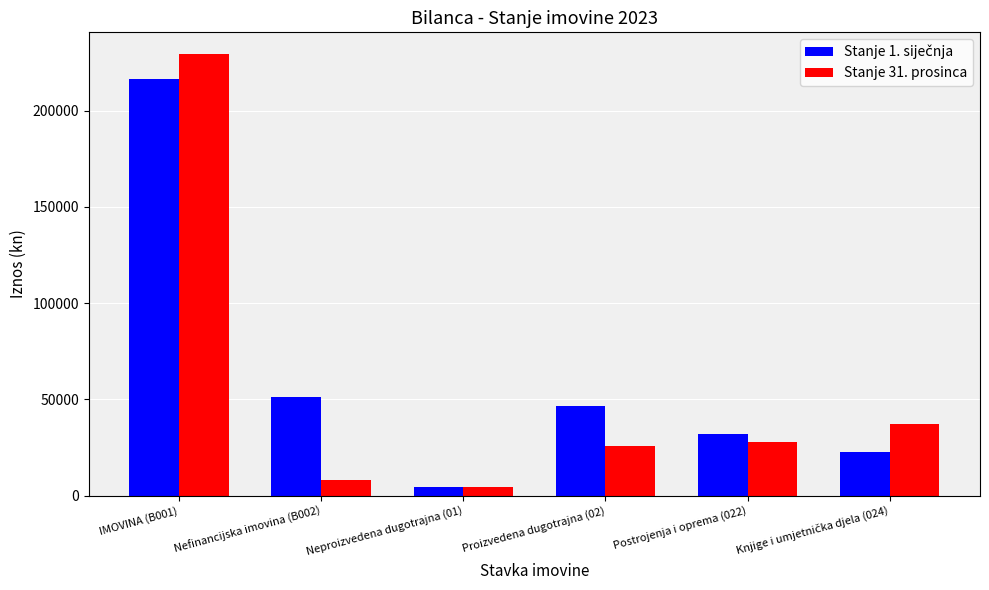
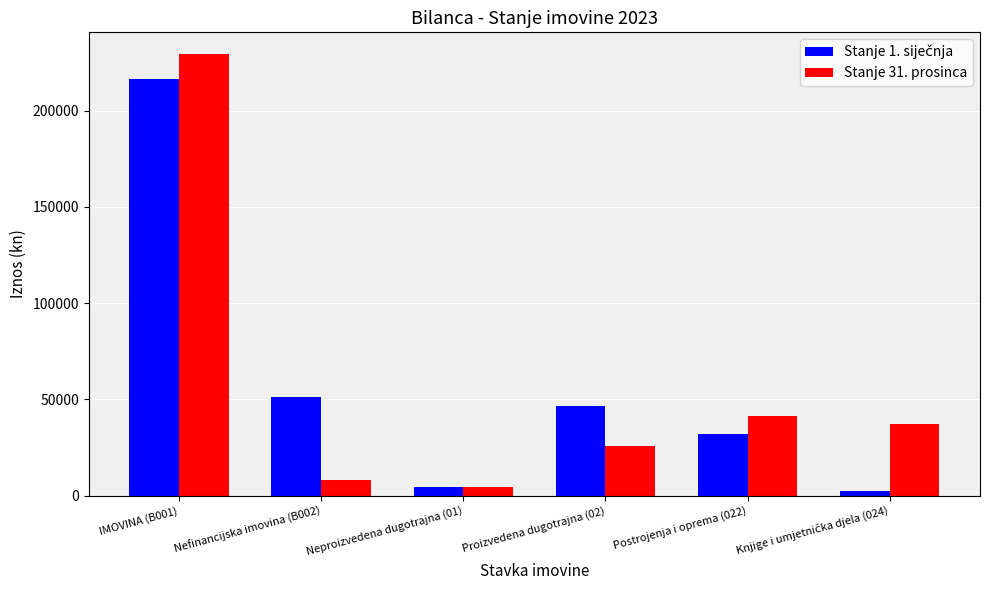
Stanje 31. prosinca, Postrojenja i oprema (022): 28000 -> 41000
Stanje 1. siječnja, Knjige i umjetnička djela (024): 23000 -> 2000
